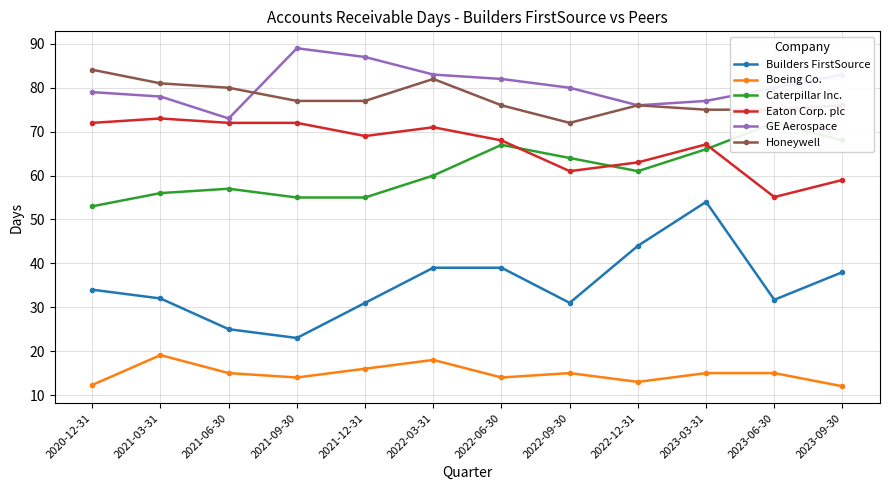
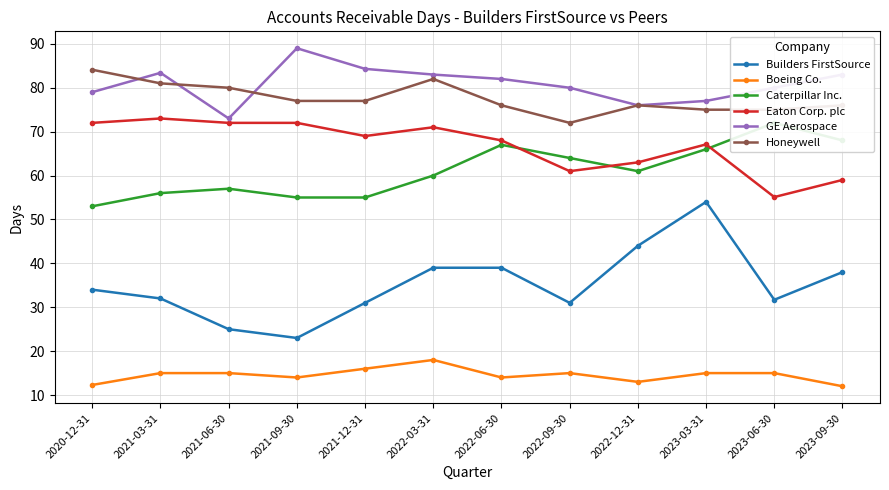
Boeing Co., 2021-03-31: 19 -> 15
GE Aerospace, 2021-03-31: 78 -> 83
GE Aerospace, 2021-12-31: 87 -> 84
